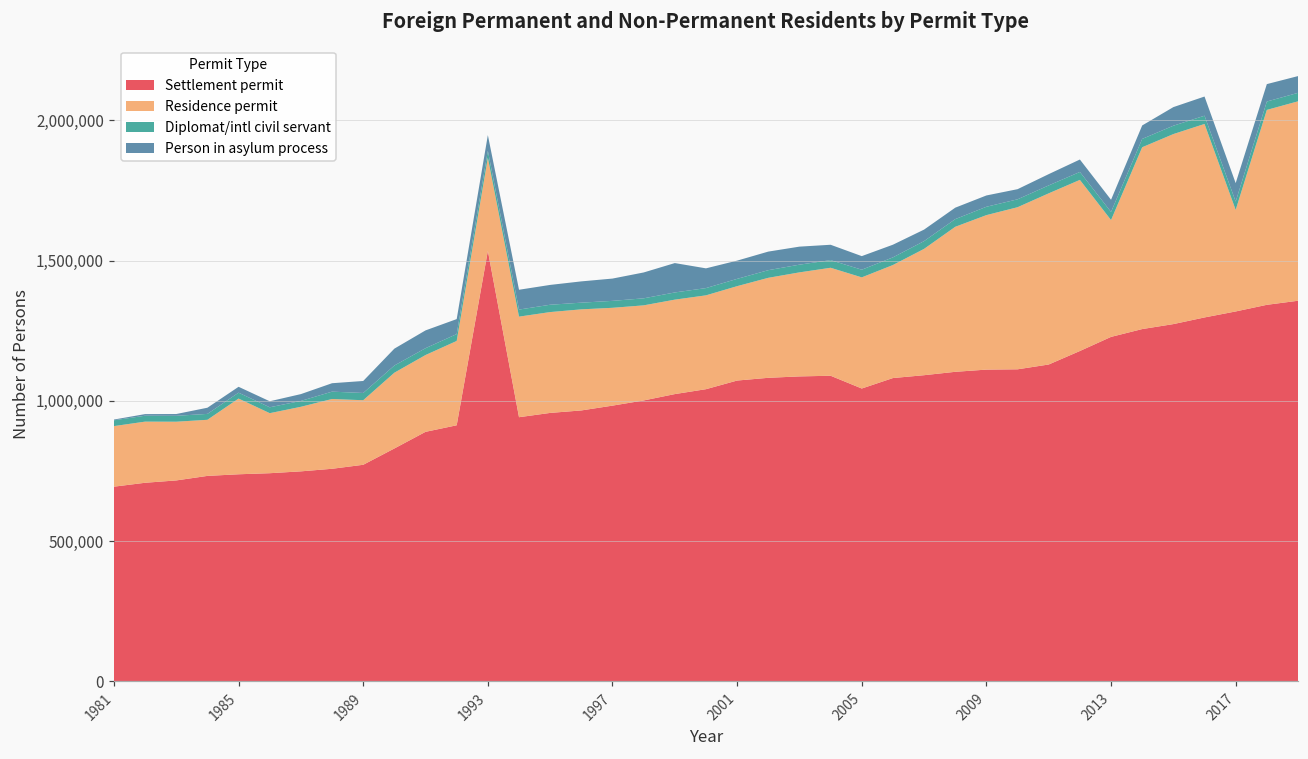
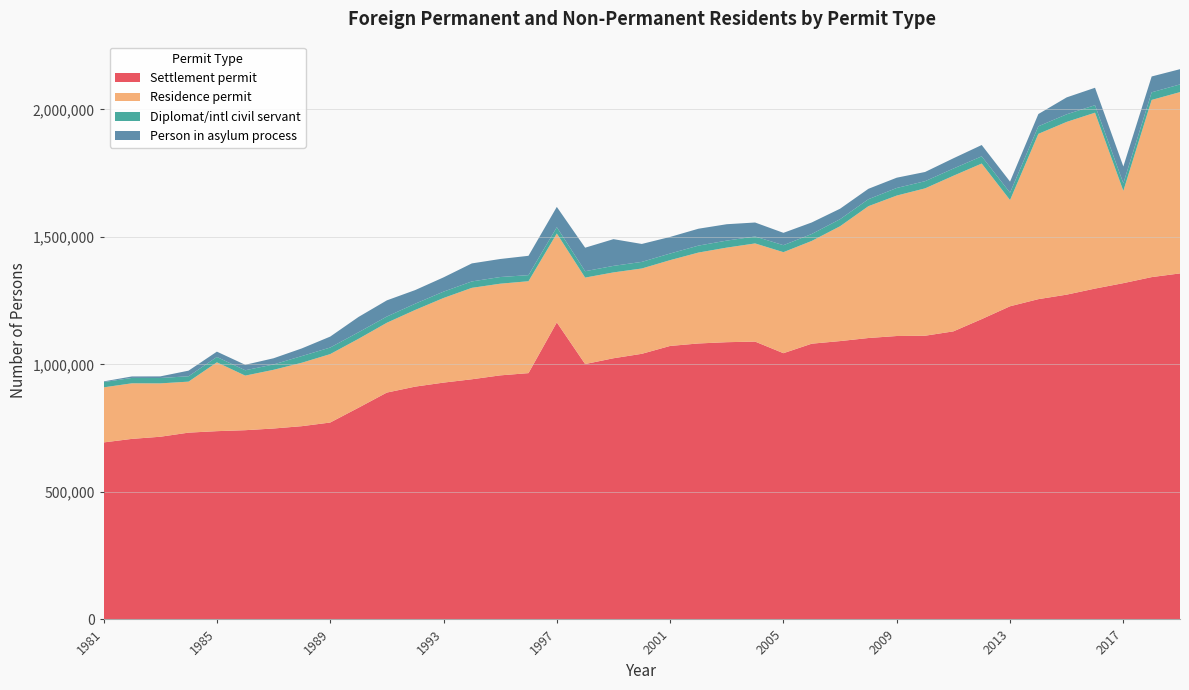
Residence permit, 1989: 230,000 -> 270,000
Settlement permit, 1993: 1,530,000 -> 930,000
Settlement permit, 1997: 980,000 -> 1,160,000
